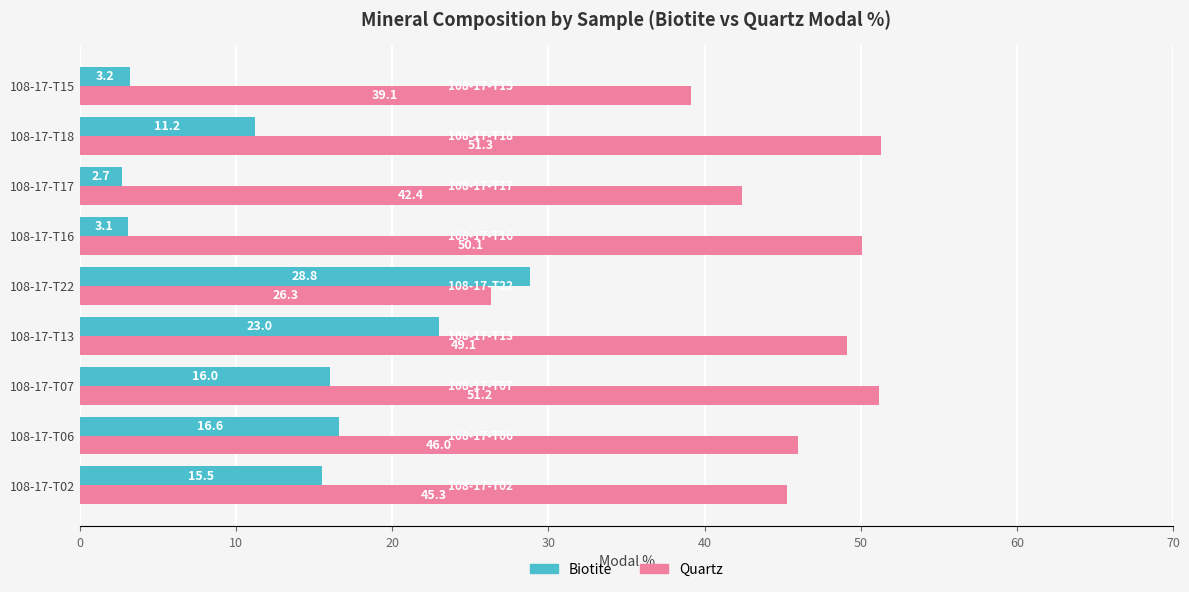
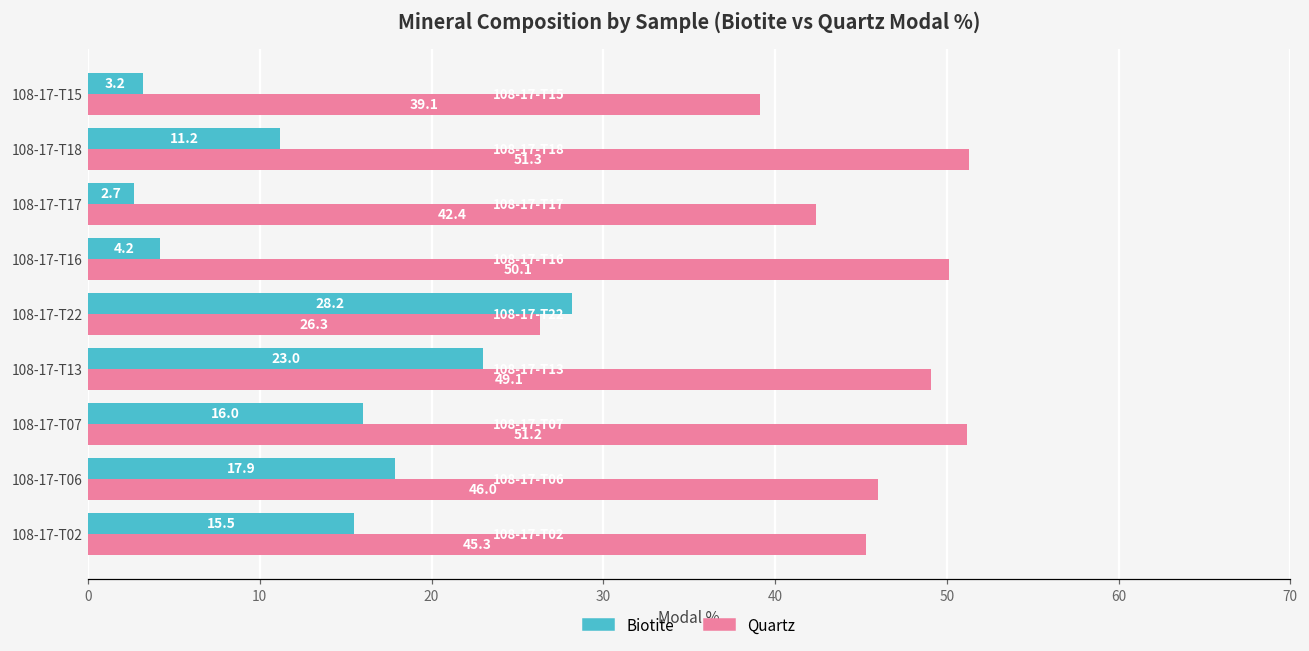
Biotite, 108-17-T16: 3.1 -> 4.2
Biotite, 108-17-T22: 28.8 -> 28.2
Biotite, 108-17-T06: 16.6 -> 17.9
